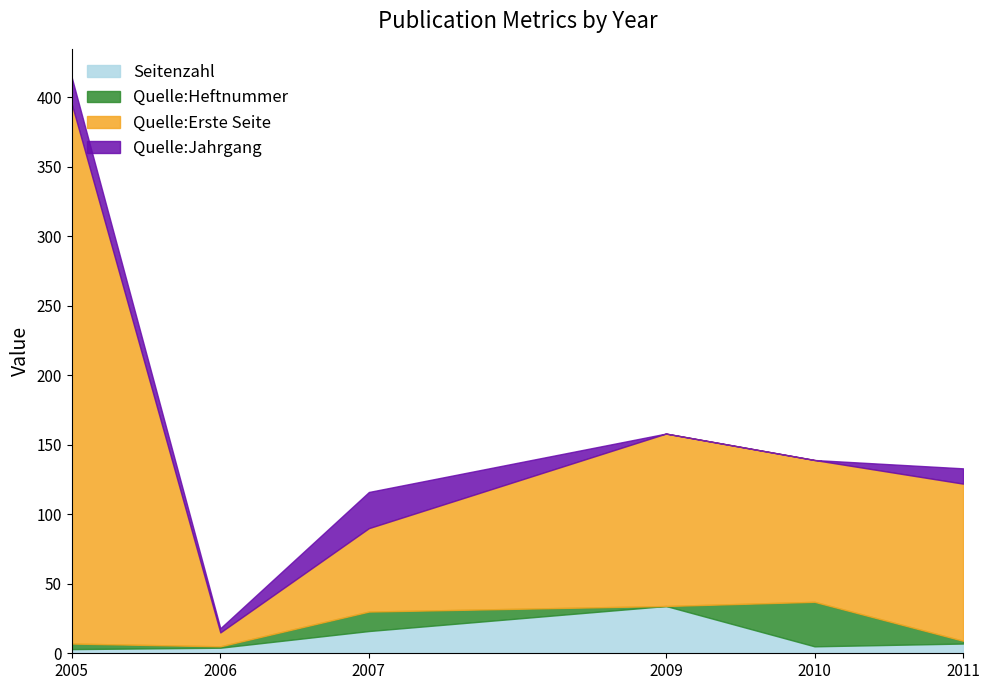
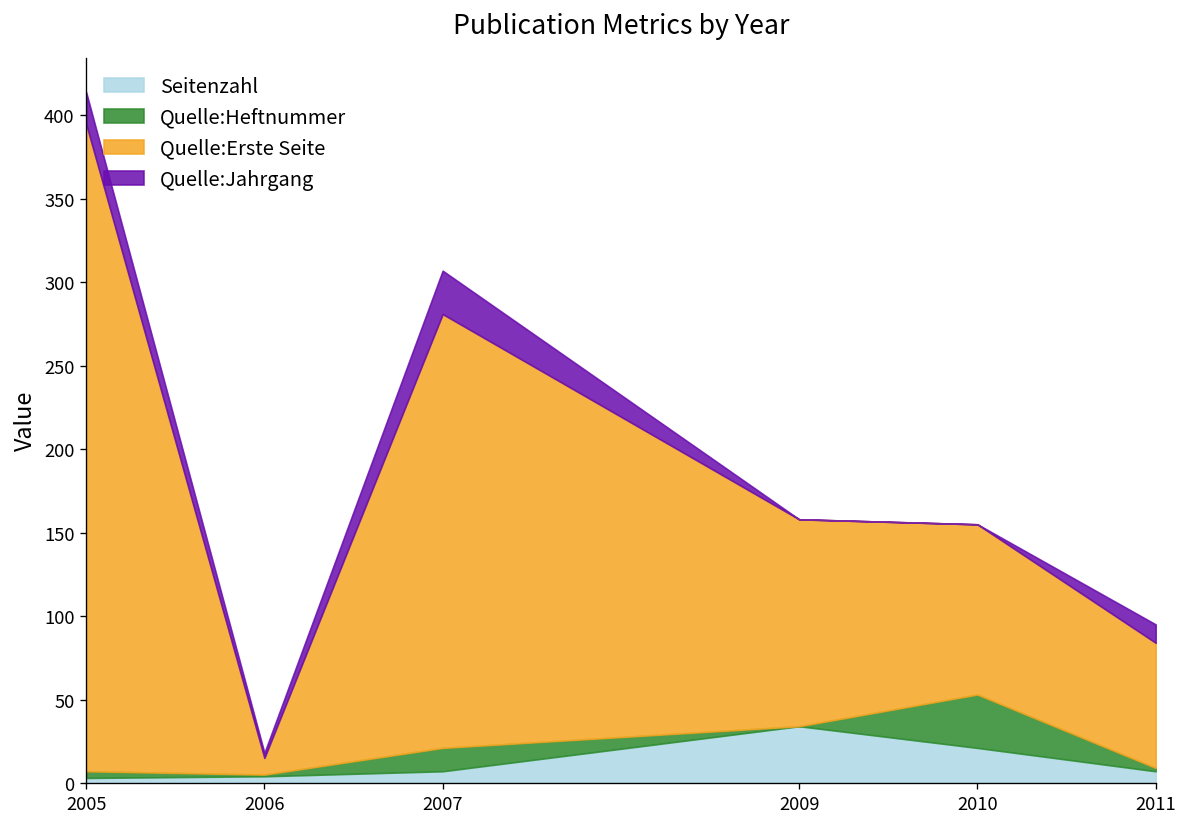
Seitenzahl, 2007: 16 -> 7
Quelle:Erste Seite, 2007: 60 -> 260
Seitenzahl, 2010: 5 -> 21
Quelle:Erste Seite, 2011: 113 -> 75
